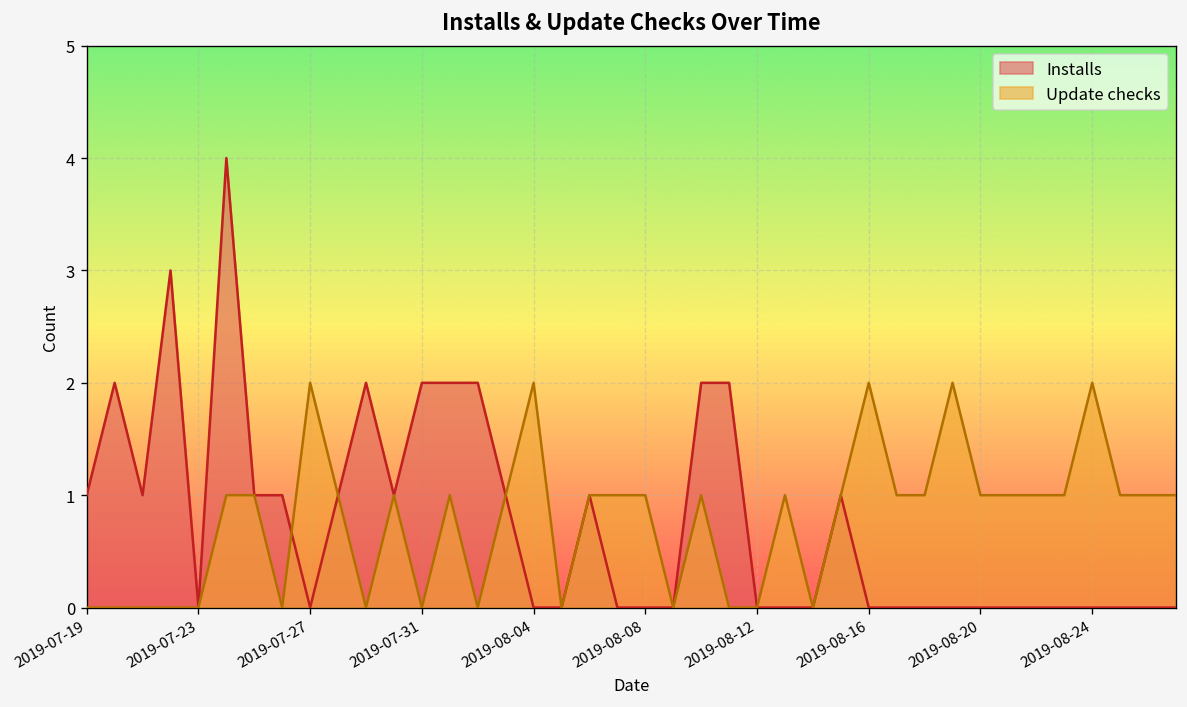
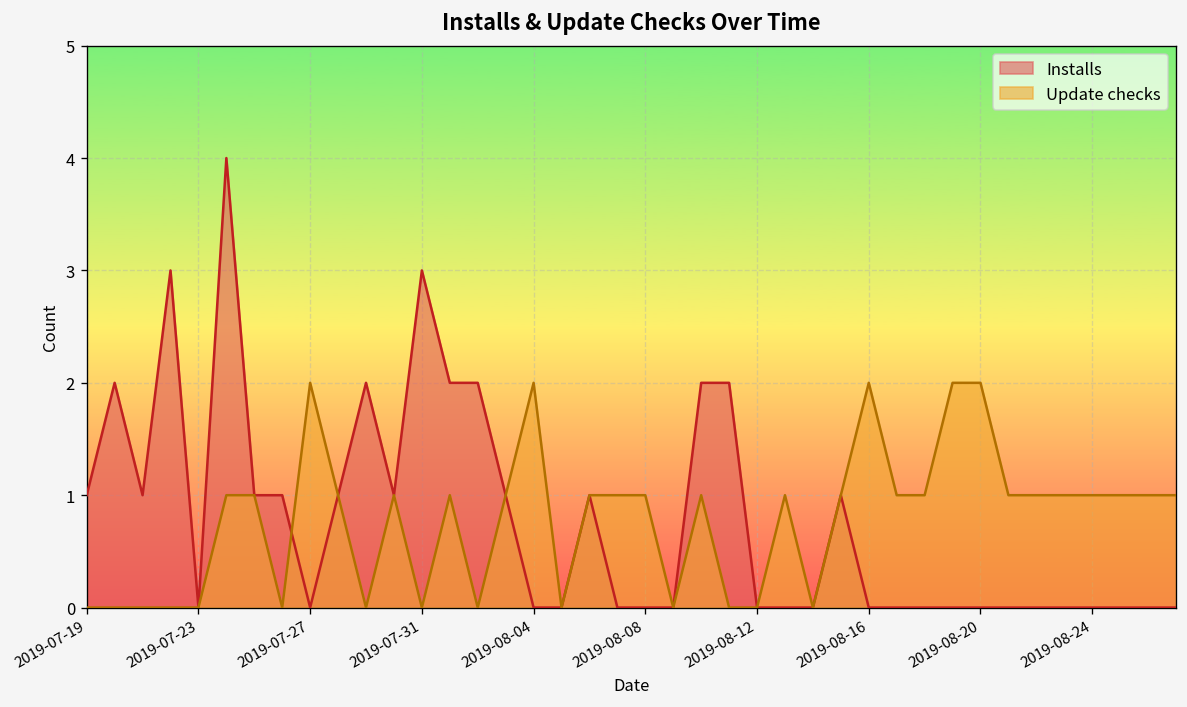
Installs, 2019-07-31: 2 -> 3
Update checks, 2019-08-20: 1 -> 2
Update checks, 2019-08-24: 2 -> 1
